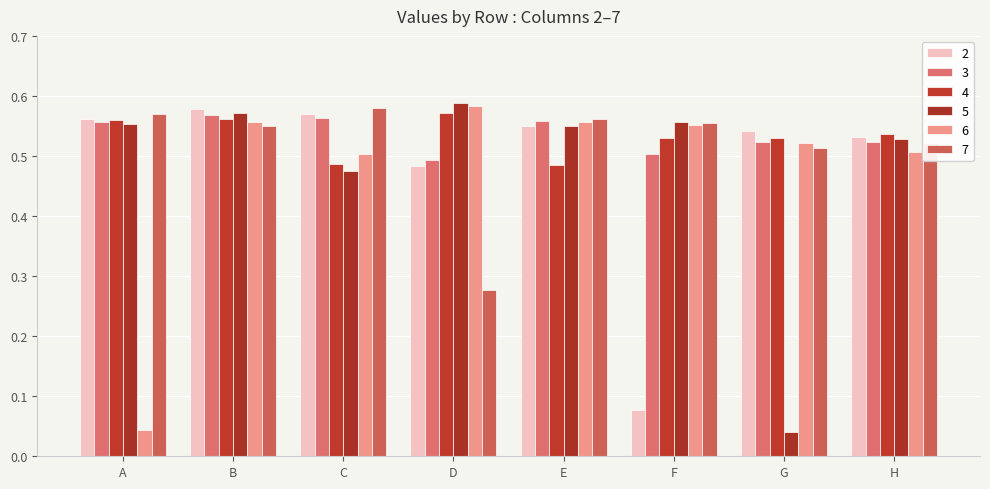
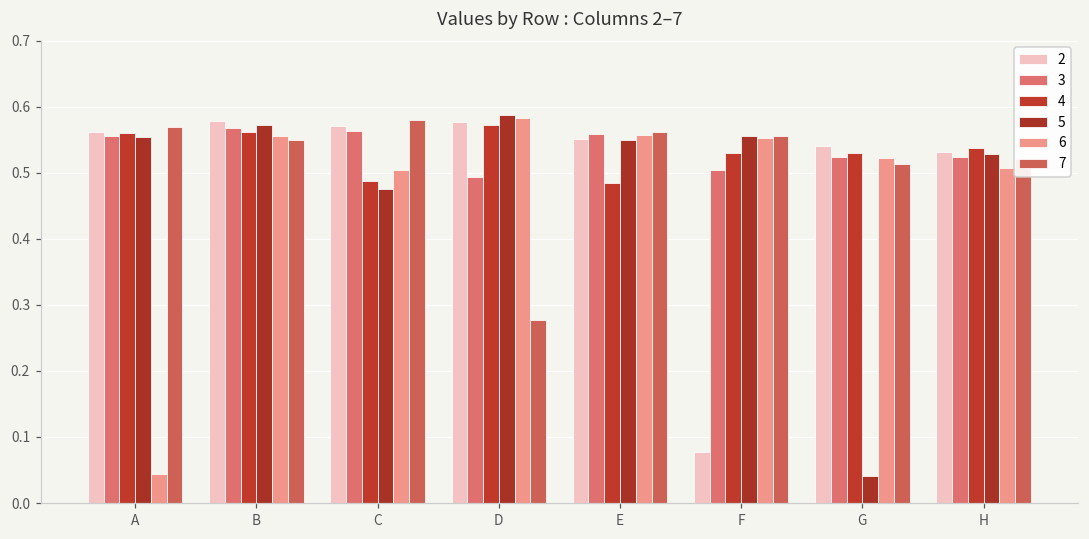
2, D: 0.48 -> 0.58
